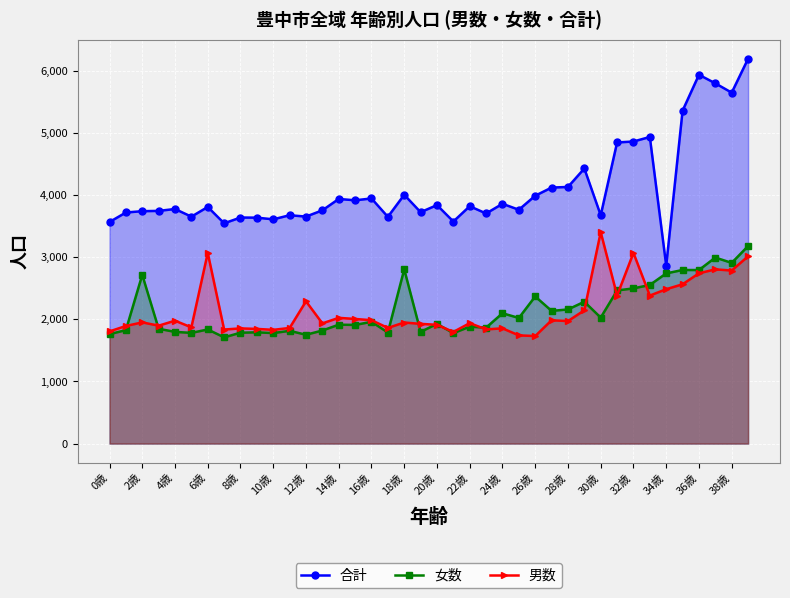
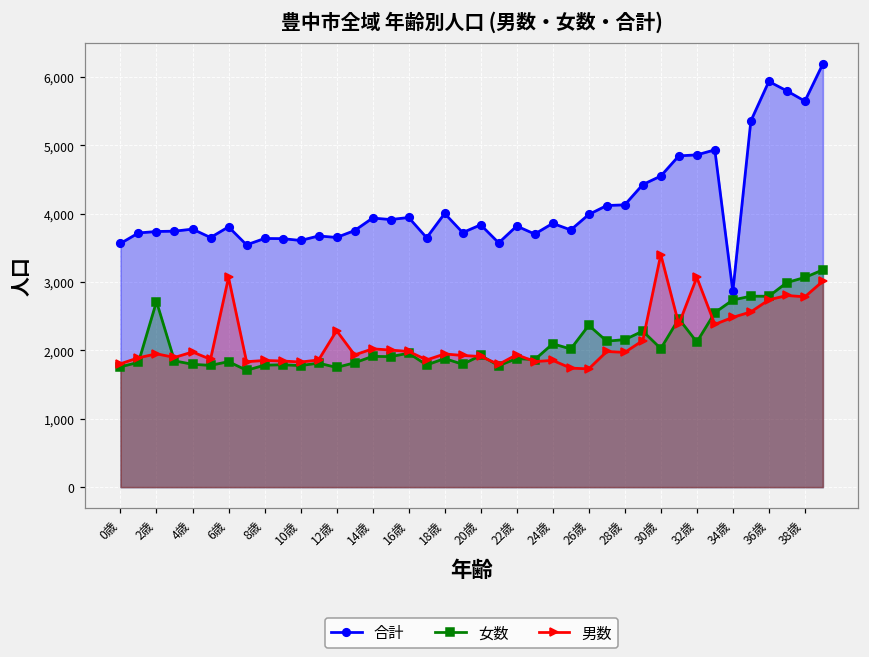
女数, 18歳: 2,800 -> 1,900
合計, 30歳: 3,700 -> 4,600
女数, 32歳: 2,500 -> 2,100
女数, 38歳: 2,900 -> 3,100
